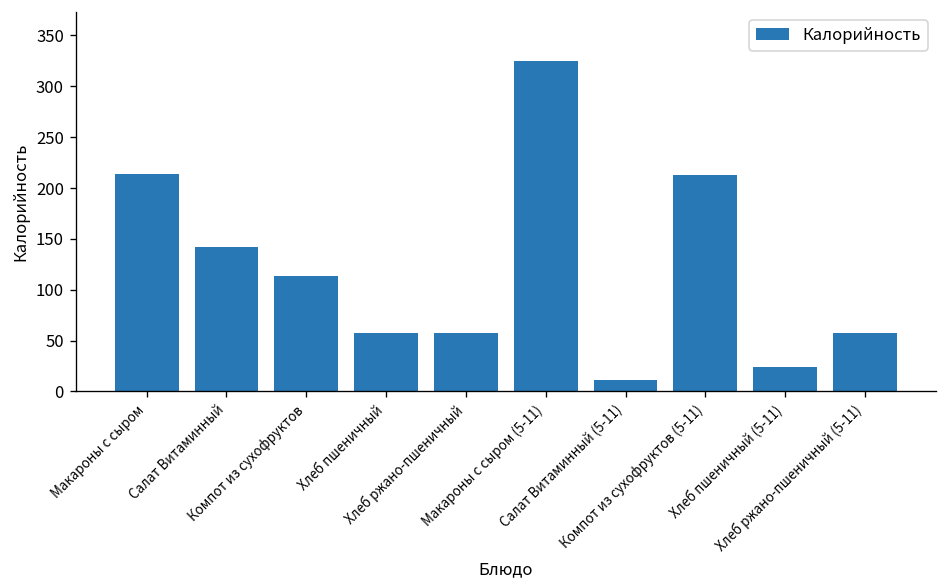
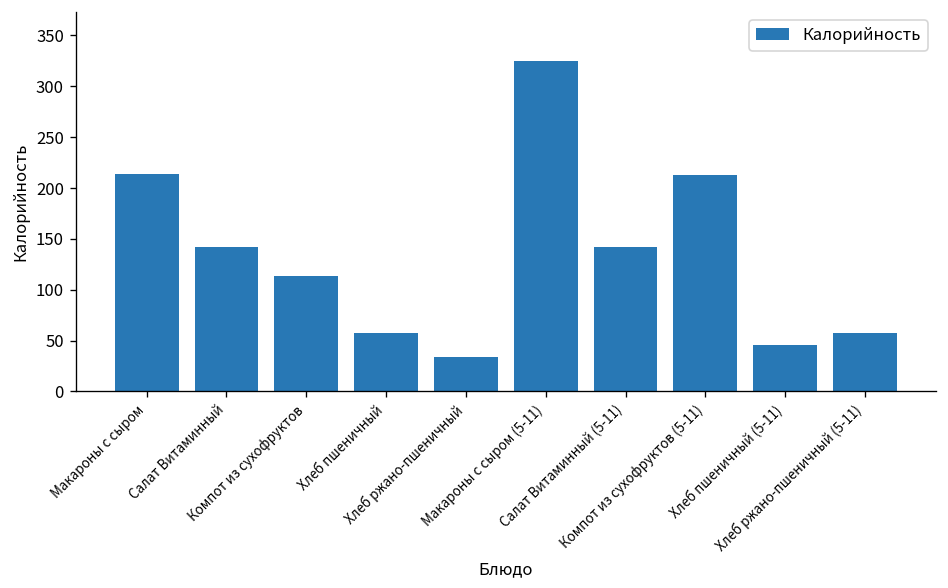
Хлеб ржано-пшеничный: 60 -> 30
Салат Витаминный (5-11): 10 -> 140
Хлеб пшеничный (5-11): 20 -> 50
